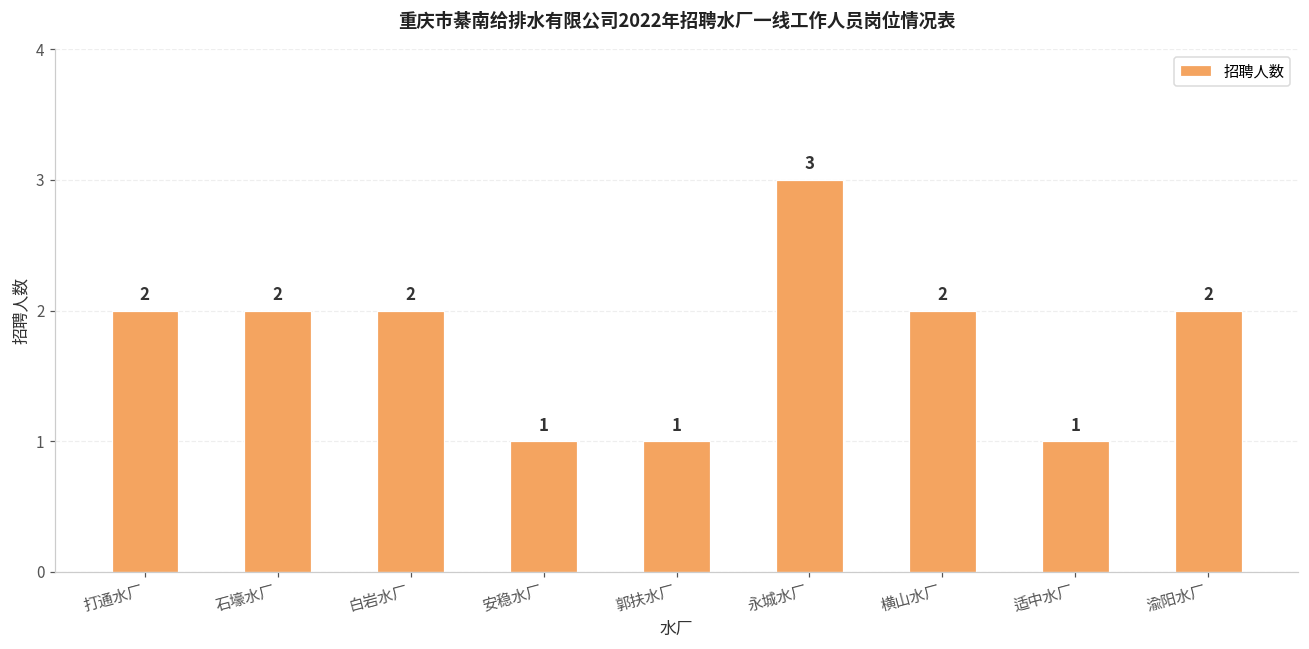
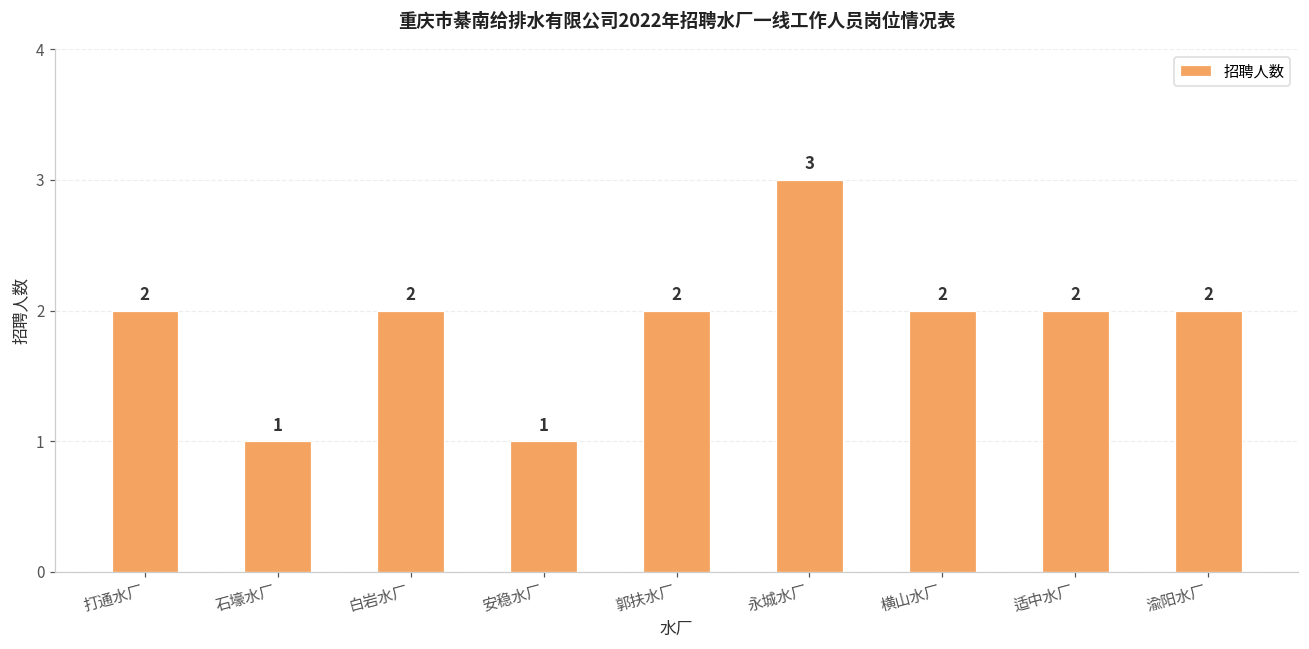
石壕水厂: 2 -> 1
郭扶水厂: 1 -> 2
适中水厂: 1 -> 2
